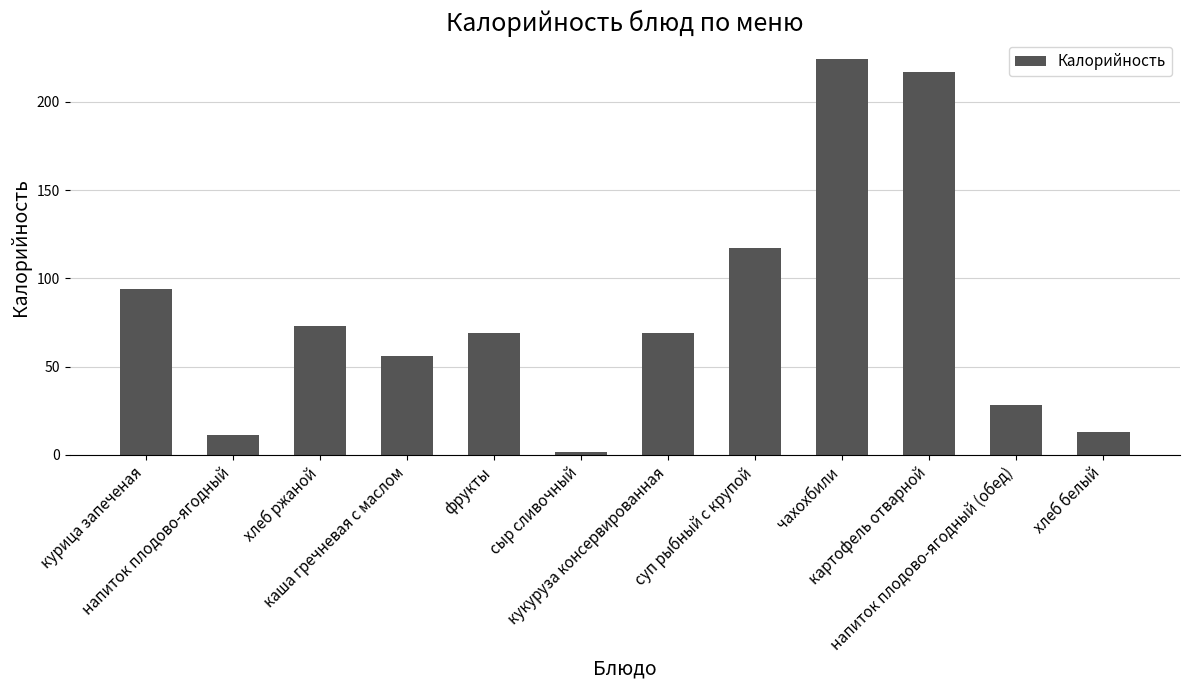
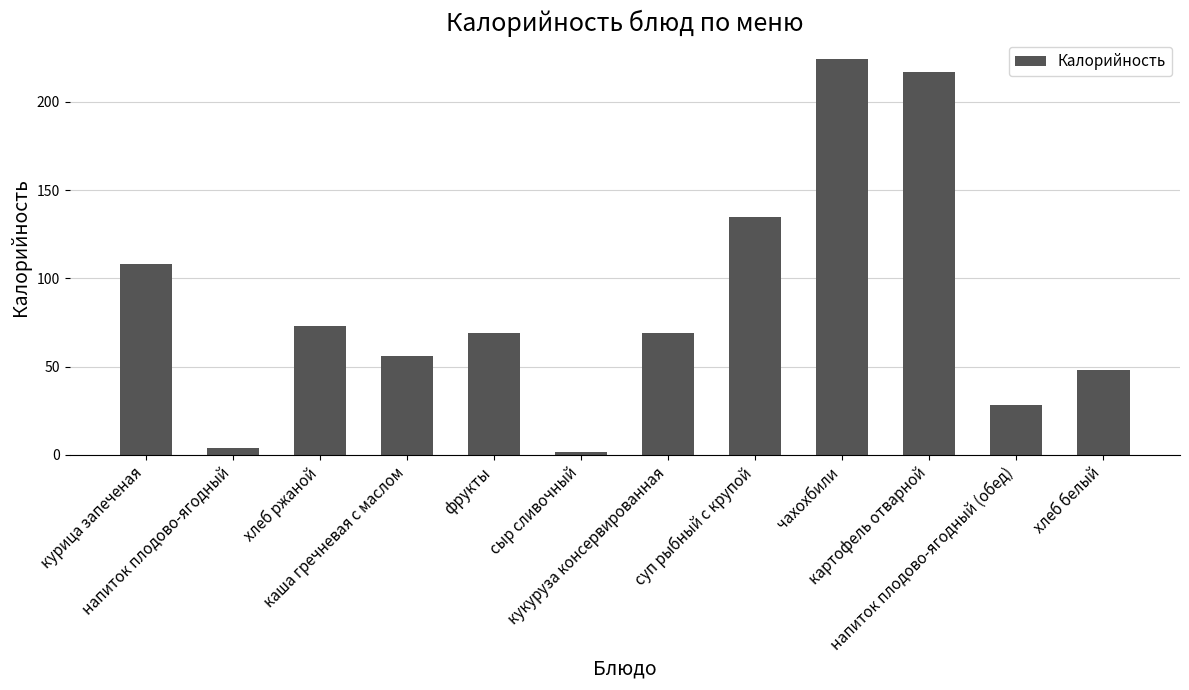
курица запеченая: 94 -> 108
напиток плодово-ягодный: 11 -> 4
суп рыбный с крупой: 117 -> 135
хлеб белый: 13 -> 48
